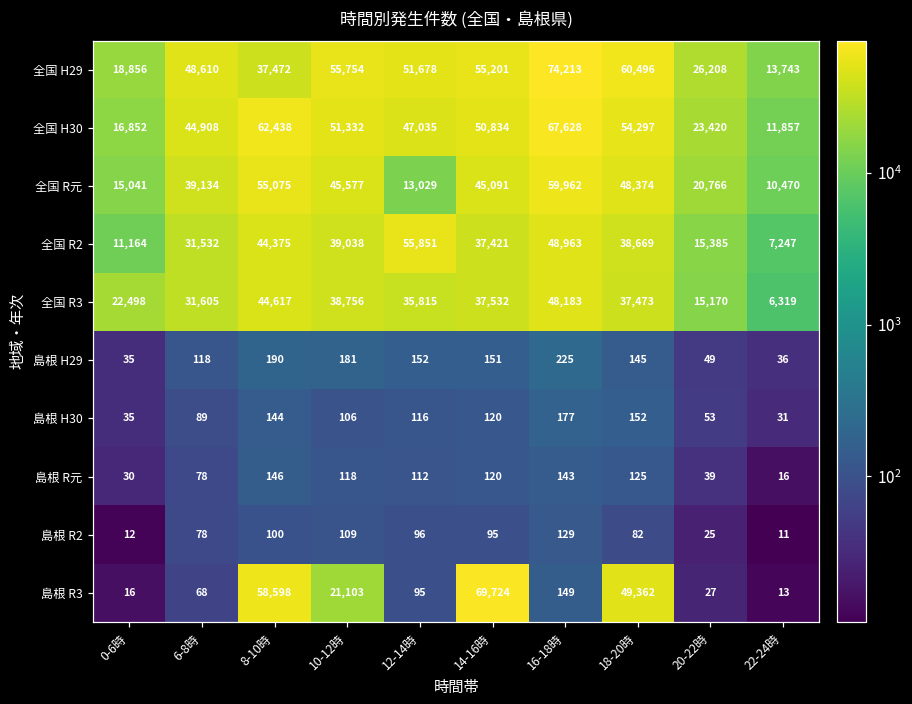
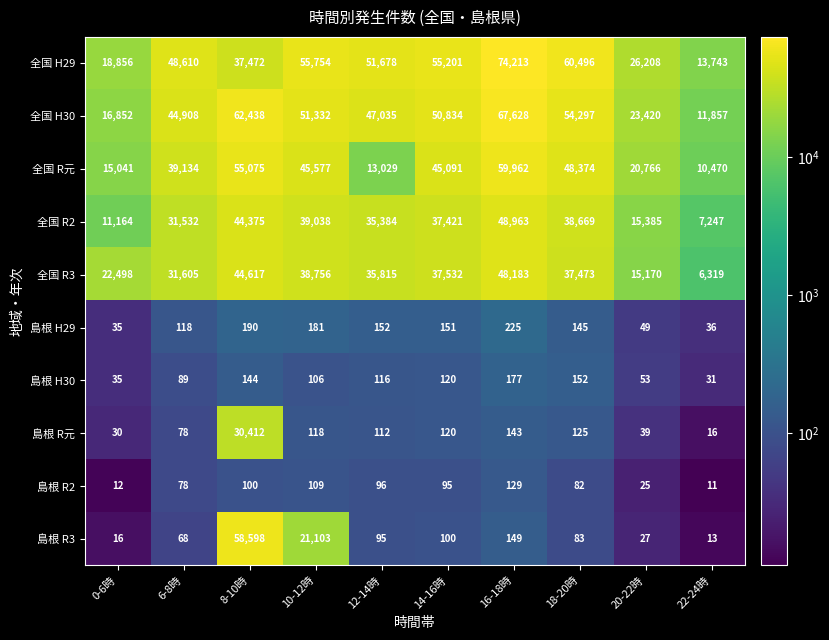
全国 R2, 12-14時: 55,851 -> 35,384
島根 R元, 8-10時: 146 -> 30,412
島根 R3, 14-16時: 69,724 -> 100
島根 R3, 18-20時: 49,362 -> 83
